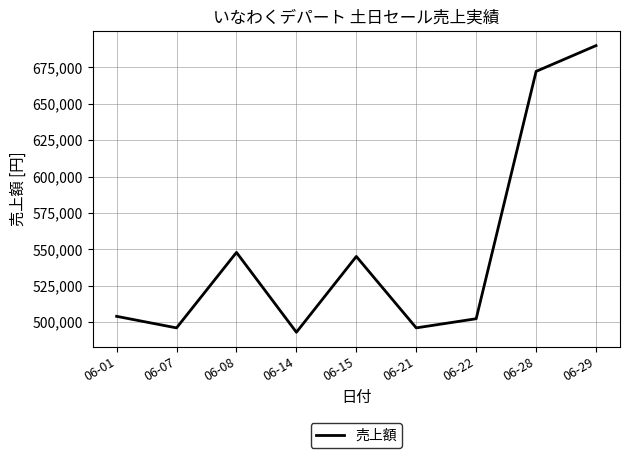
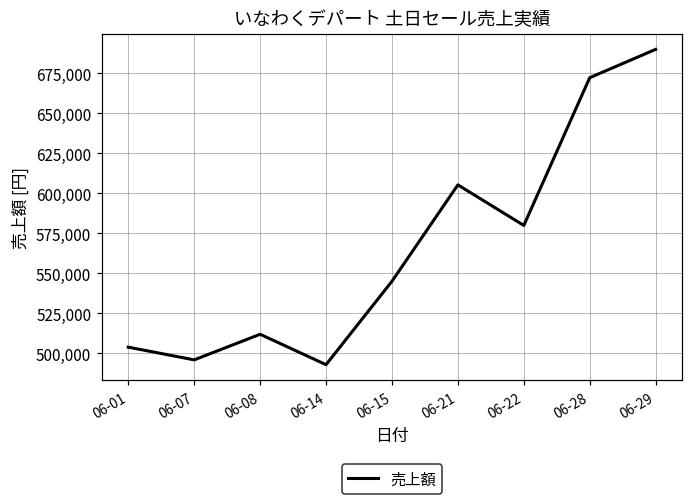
06-08: 548,000 -> 512,000
06-21: 496,000 -> 605,000
06-22: 502,000 -> 580,000
